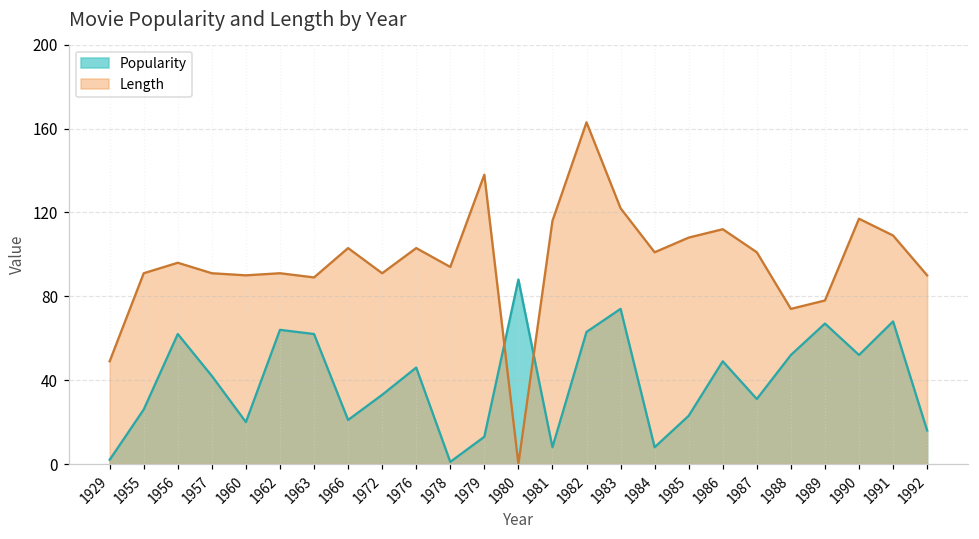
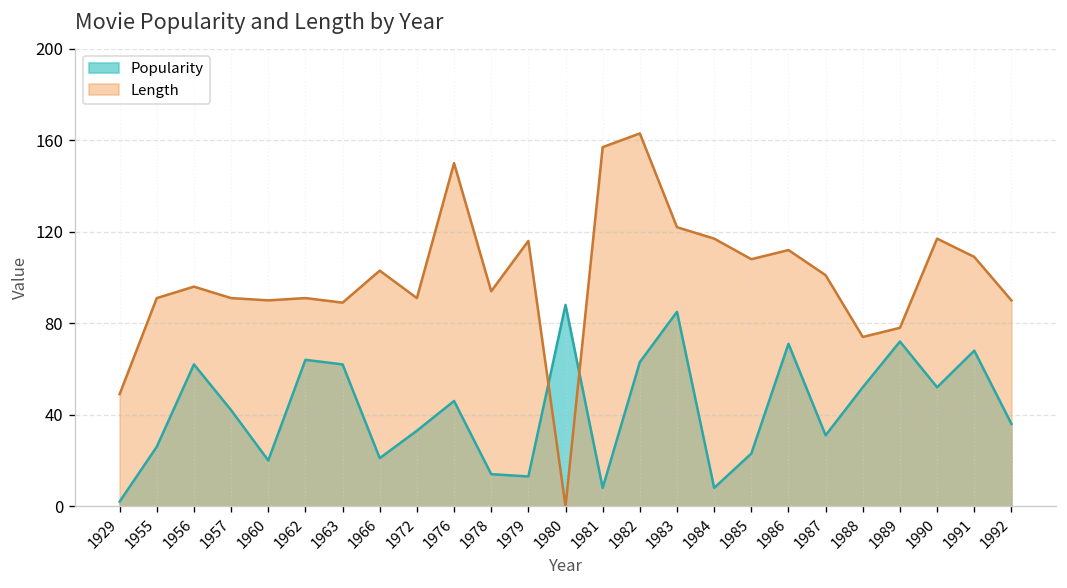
Length, 1976: 103 -> 150
Popularity, 1978: 1 -> 14
Length, 1979: 138 -> 116
Length, 1981: 116 -> 157
Popularity, 1983: 74 -> 85
Length, 1984: 101 -> 117
Popularity, 1986: 49 -> 71
Popularity, 1989: 67 -> 72
Popularity, 1992: 16 -> 36
